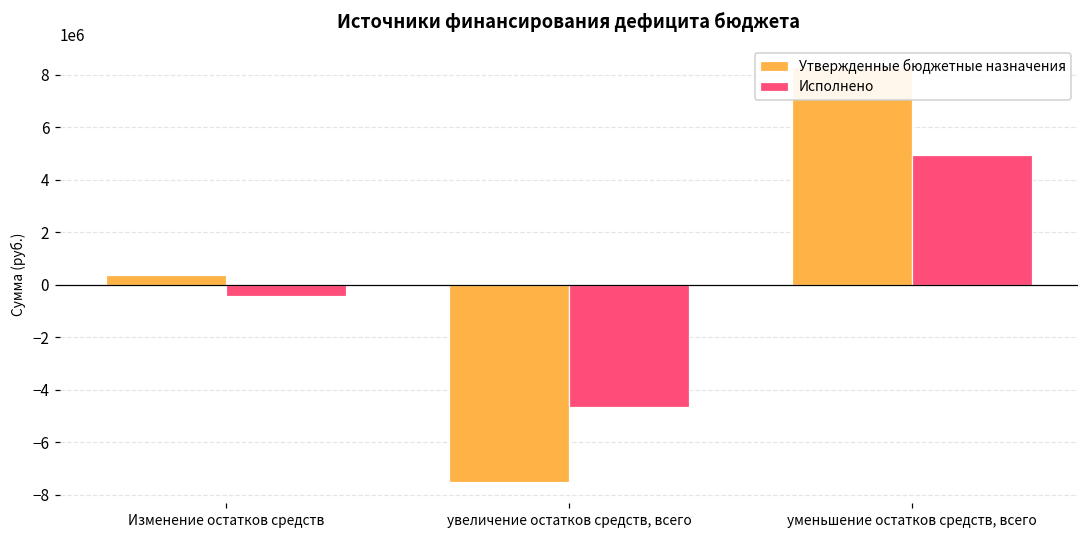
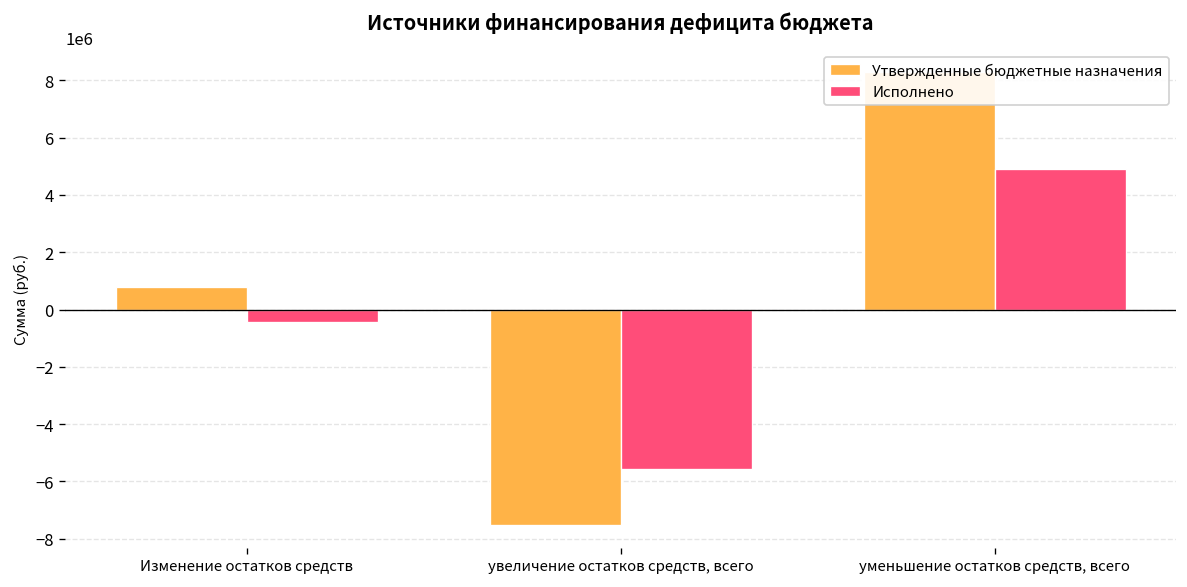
Утвержденные бюджетные назначения, Изменение остатков средств: 400000 -> 800000
Исполнено, увеличение остатков средств, всего: -4700000 -> -5600000
